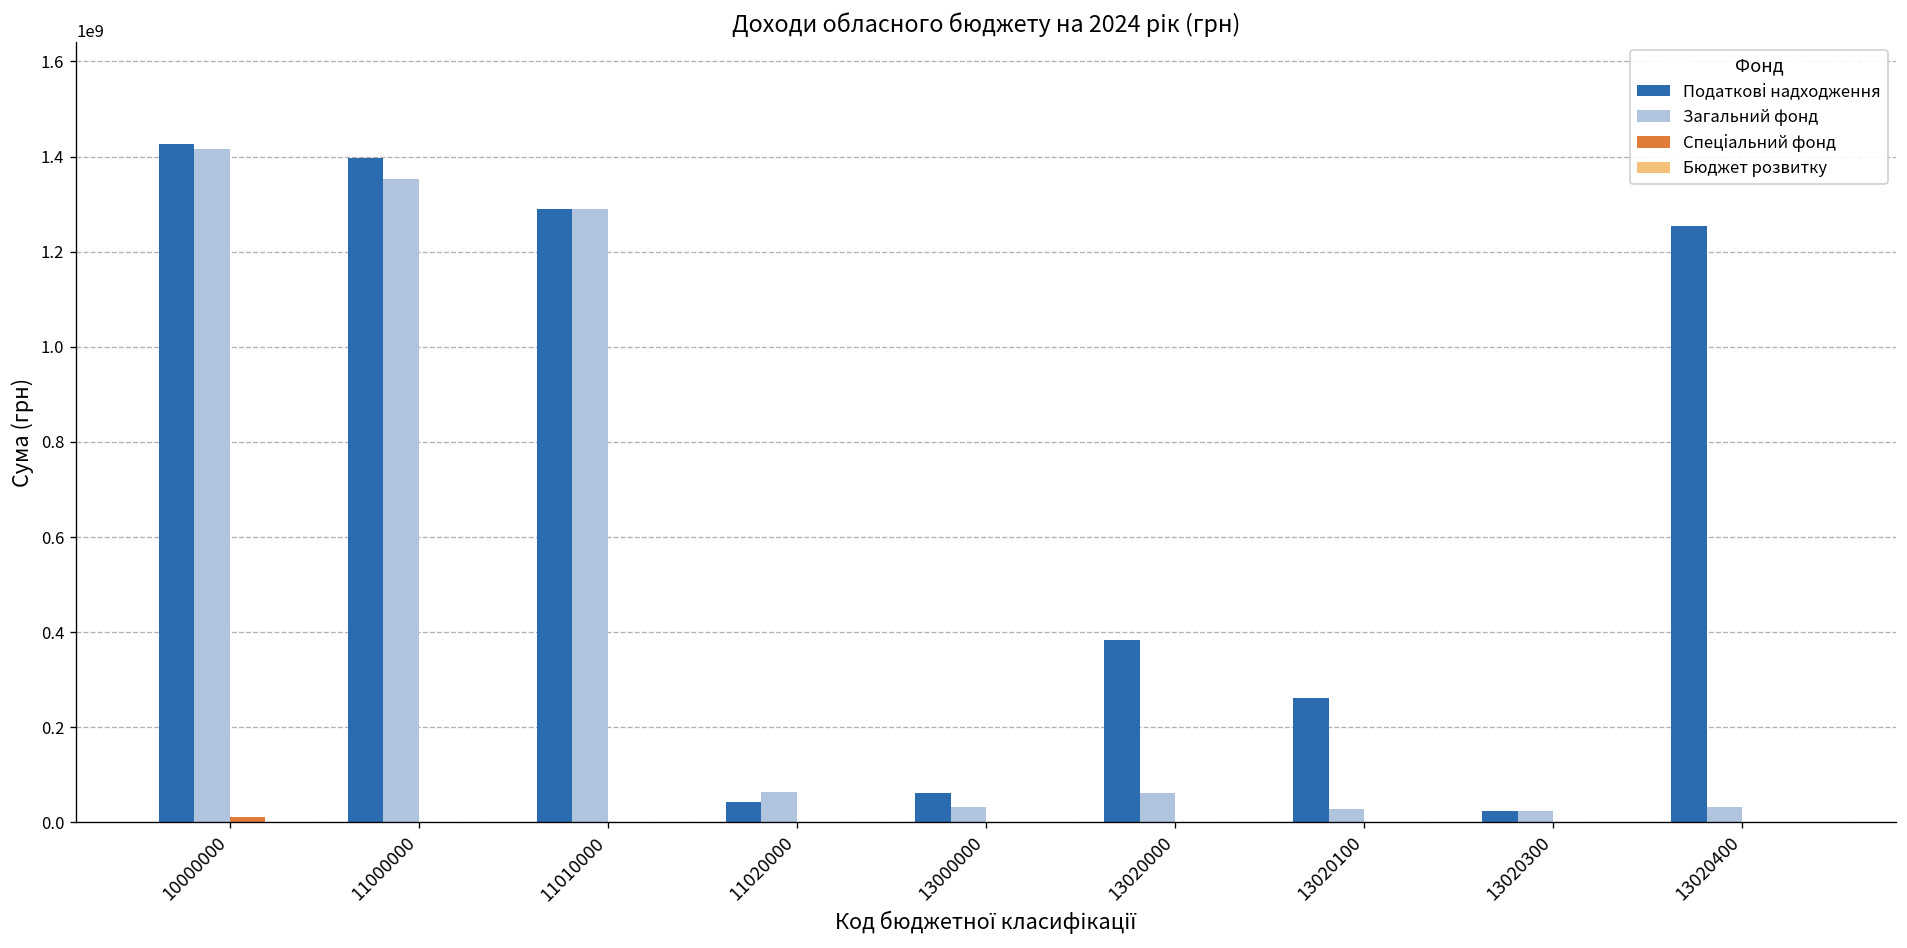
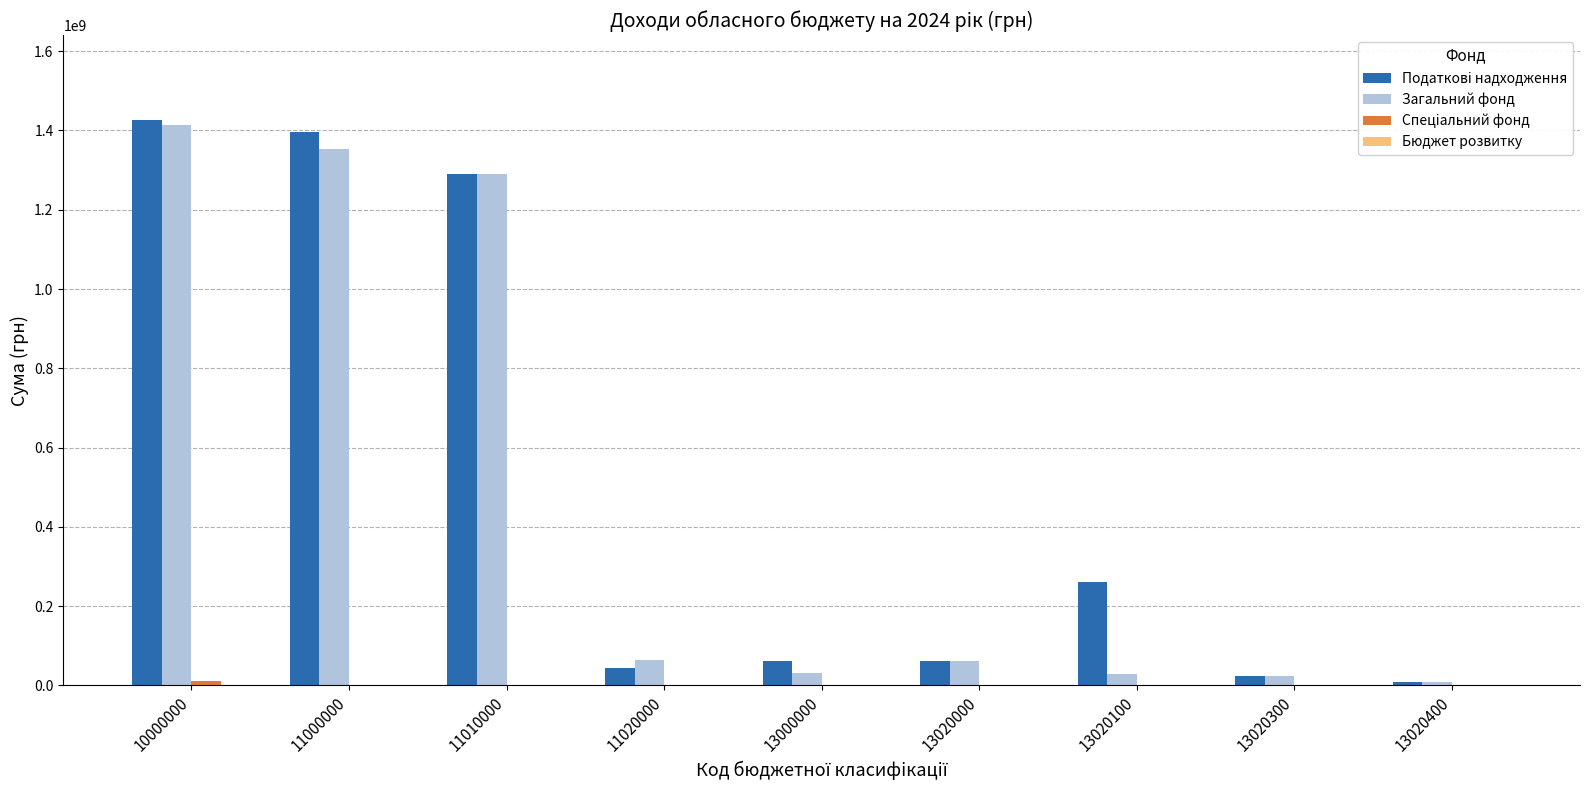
Податкові надходження, 13020000: 380000000 -> 60000000
Податкові надходження, 13020400: 1250000000 -> 10000000
Загальний фонд, 13020400: 30000000 -> 10000000
